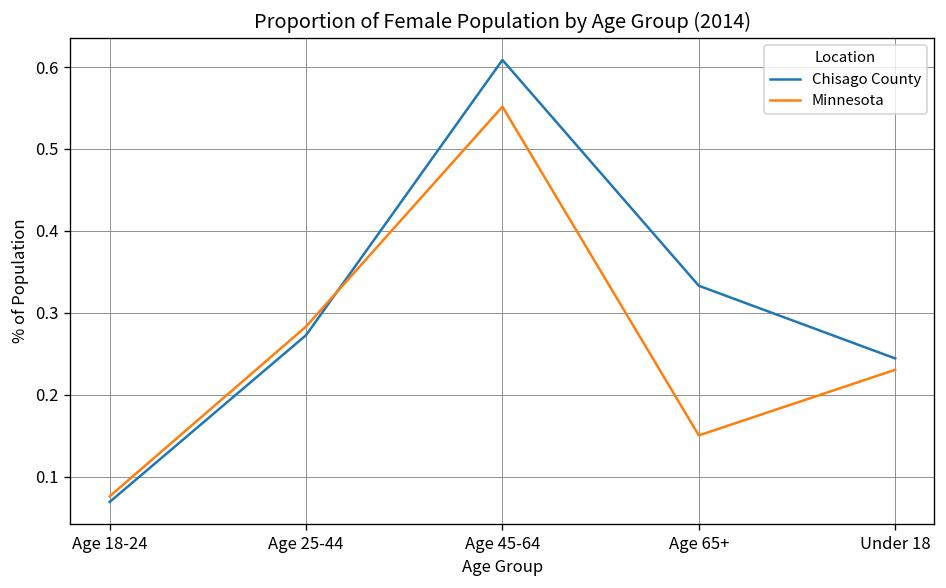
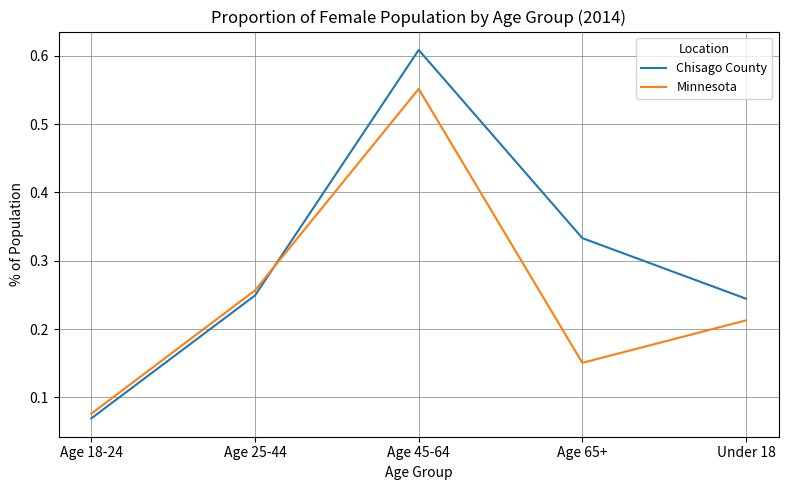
Chisago County, Age 25-44: 0.27 -> 0.25
Minnesota, Age 25-44: 0.28 -> 0.26
Minnesota, Under 18: 0.23 -> 0.21
